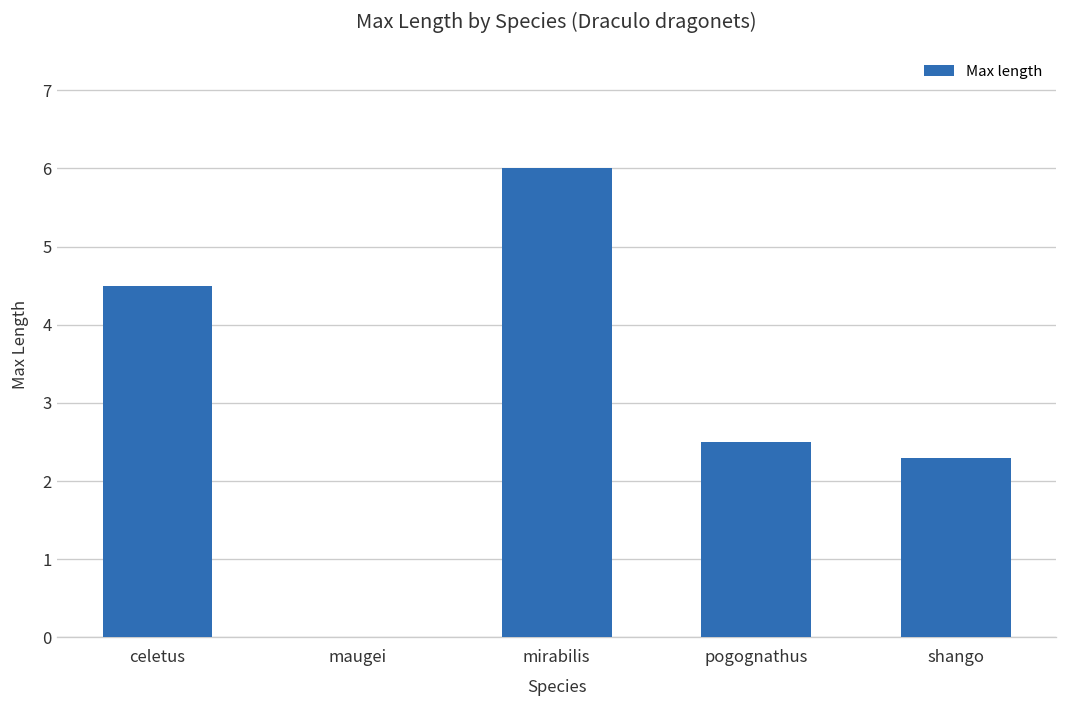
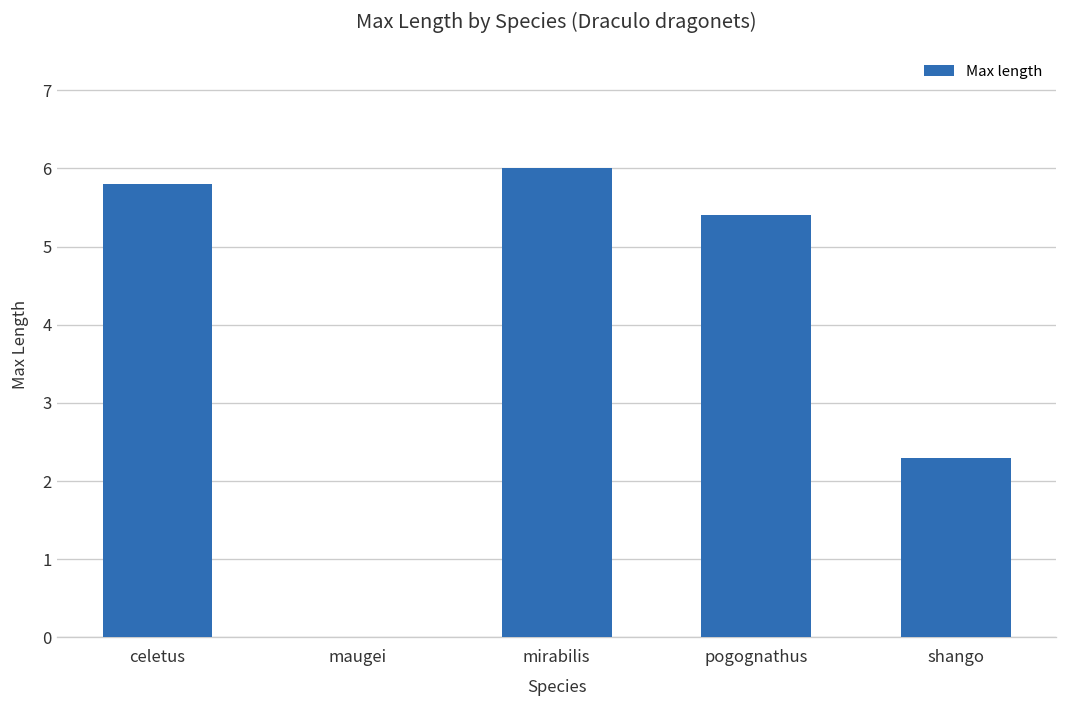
celetus: 4.5 -> 5.8
pogognathus: 2.5 -> 5.4
